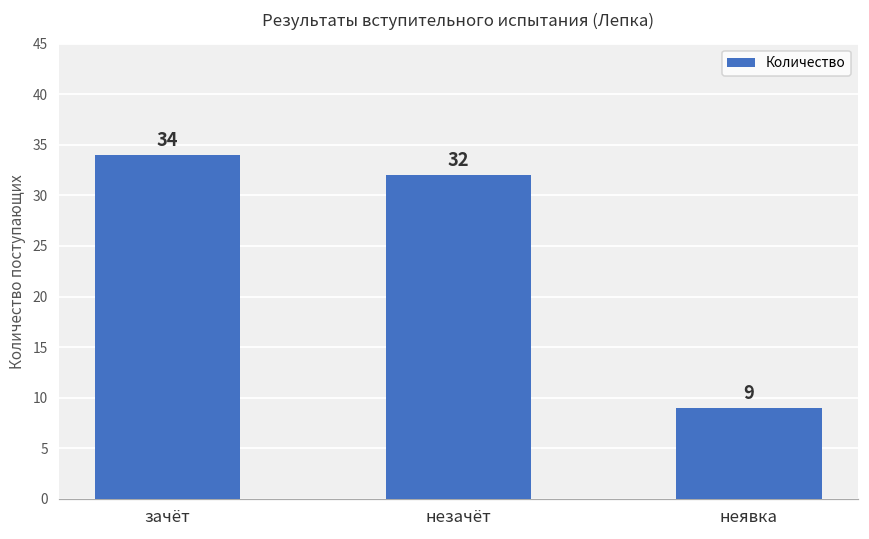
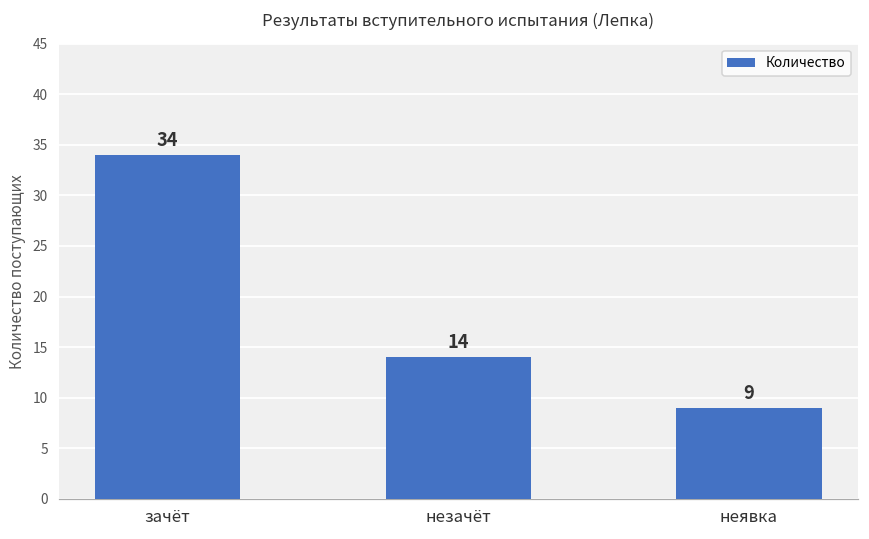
незачёт: 32 -> 14
